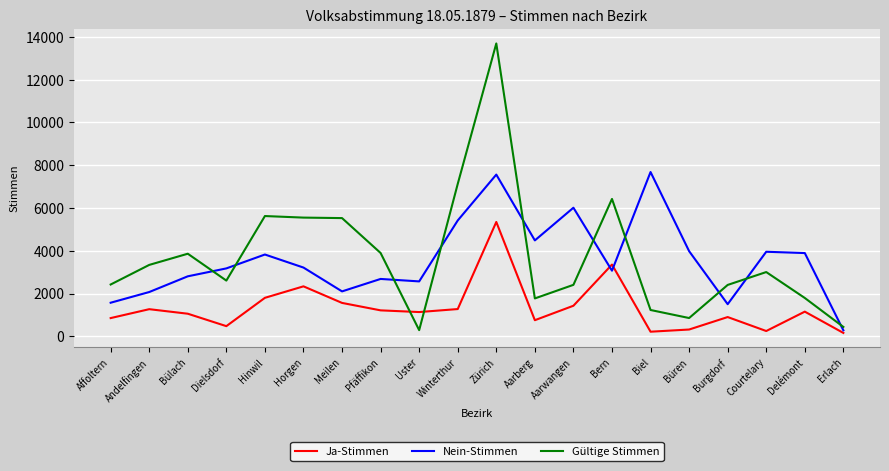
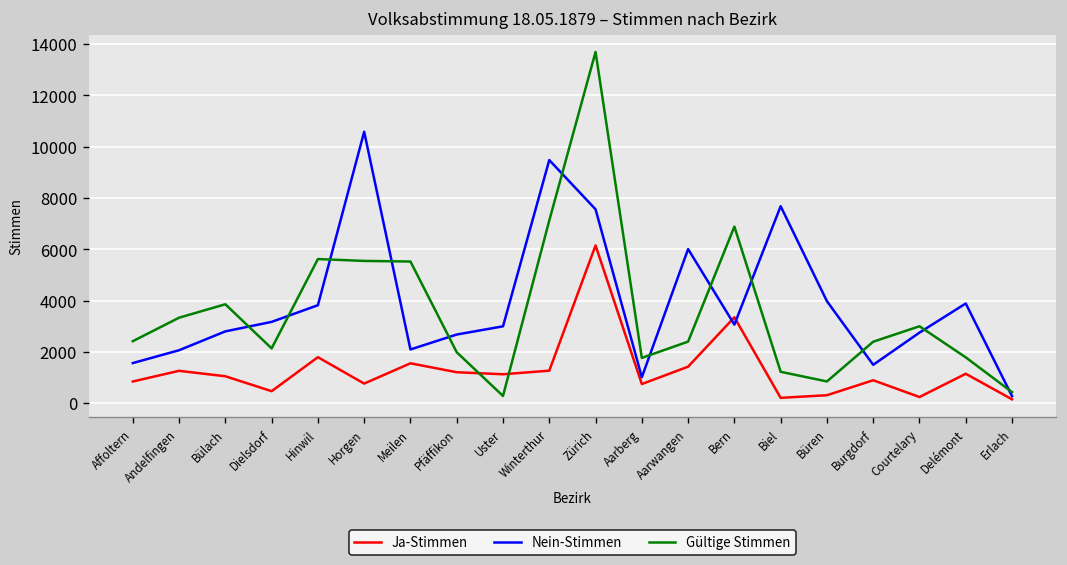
Gültige Stimmen, Dielsdorf: 2600 -> 2100
Ja-Stimmen, Horgen: 2300 -> 800
Nein-Stimmen, Horgen: 3200 -> 10600
Gültige Stimmen, Pfäffikon: 3900 -> 2000
Nein-Stimmen, Uster: 2600 -> 3000
Nein-Stimmen, Winterthur: 5400 -> 9500
Ja-Stimmen, Zürich: 5300 -> 6200
Nein-Stimmen, Aarberg: 4500 -> 1000
Gültige Stimmen, Bern: 6400 -> 6900
Nein-Stimmen, Courtelary: 4000 -> 2800
